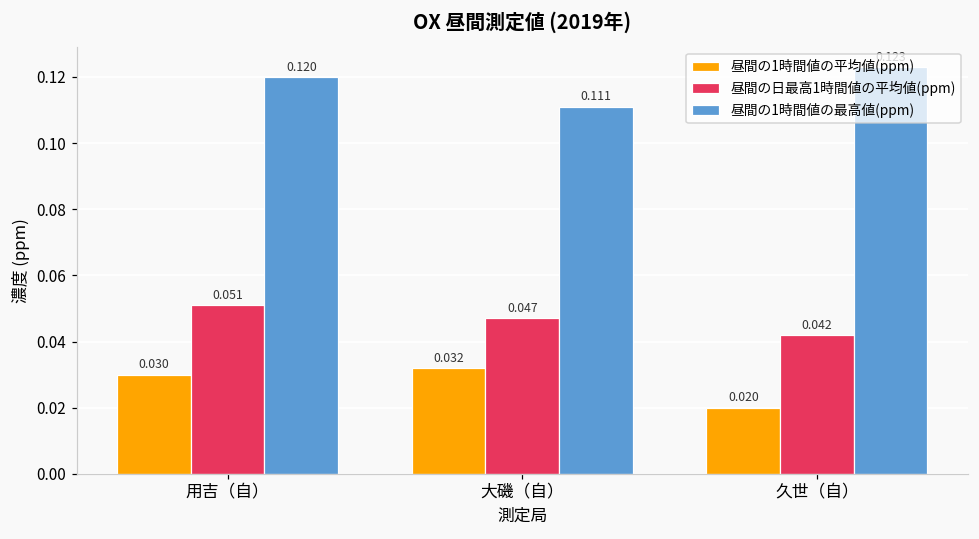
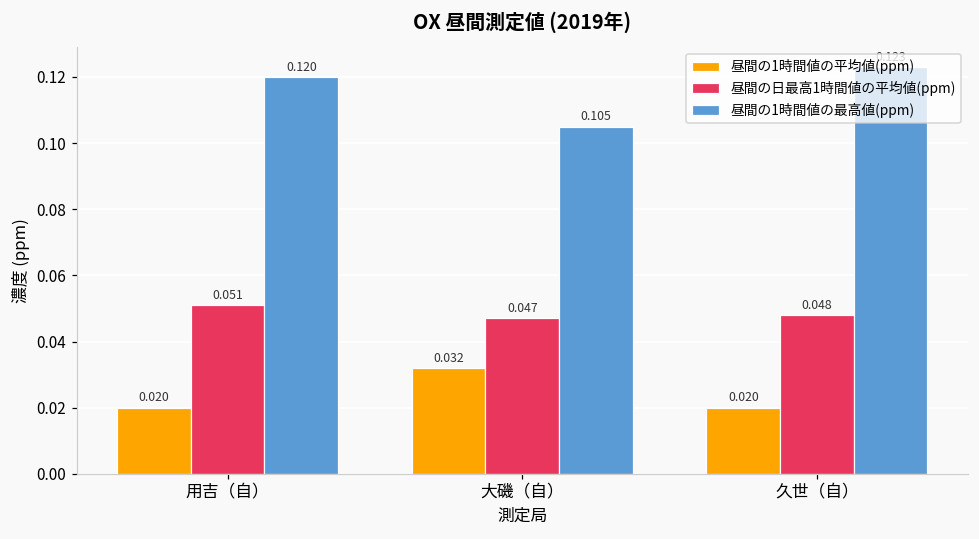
昼間の1時間値の平均値(ppm), 用吉（自）: 0.030 -> 0.020
昼間の1時間値の最高値(ppm), 大磯（自）: 0.111 -> 0.105
昼間の日最高1時間値の平均値(ppm), 久世（自）: 0.042 -> 0.048
